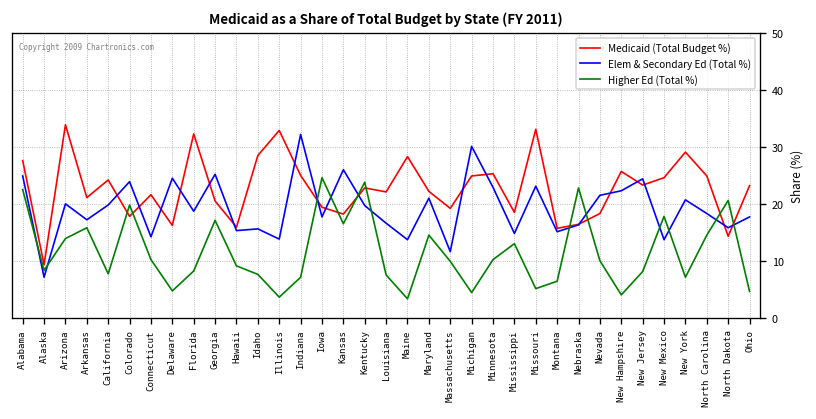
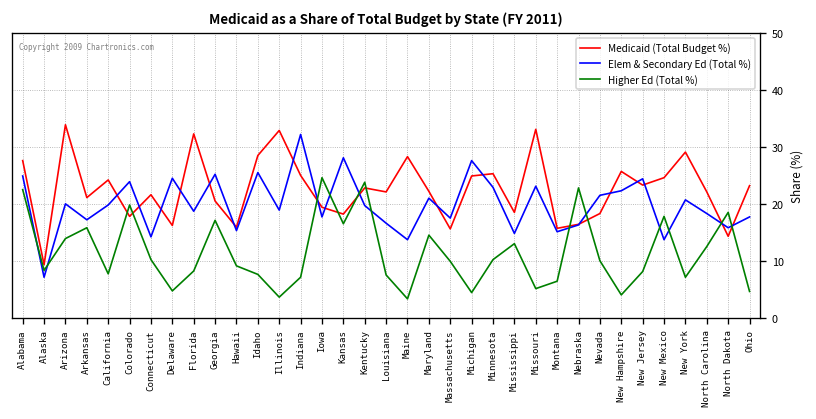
Elem & Secondary Ed (Total %), Idaho: 16 -> 26
Elem & Secondary Ed (Total %), Illinois: 14 -> 19
Elem & Secondary Ed (Total %), Kansas: 26 -> 28
Medicaid (Total Budget %), Massachusetts: 19 -> 16
Elem & Secondary Ed (Total %), Massachusetts: 12 -> 18
Elem & Secondary Ed (Total %), Michigan: 30 -> 28
Medicaid (Total Budget %), North Carolina: 25 -> 22
Higher Ed (Total %), North Carolina: 15 -> 13
Higher Ed (Total %), North Dakota: 21 -> 19
